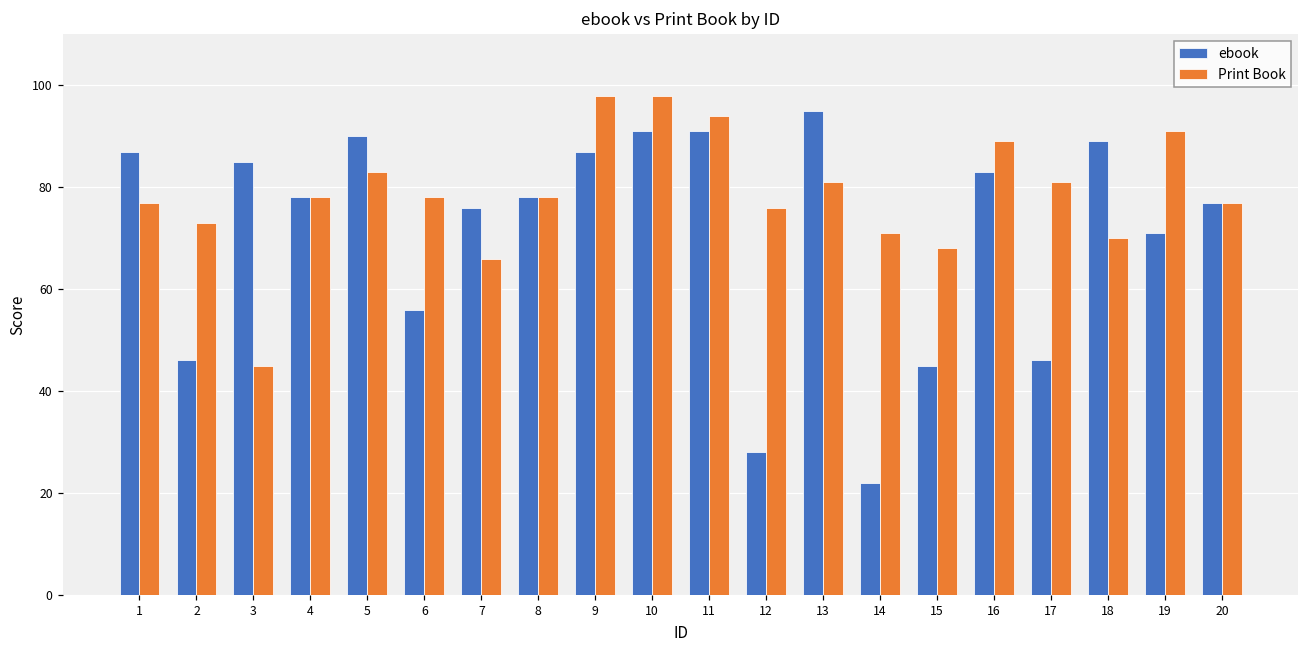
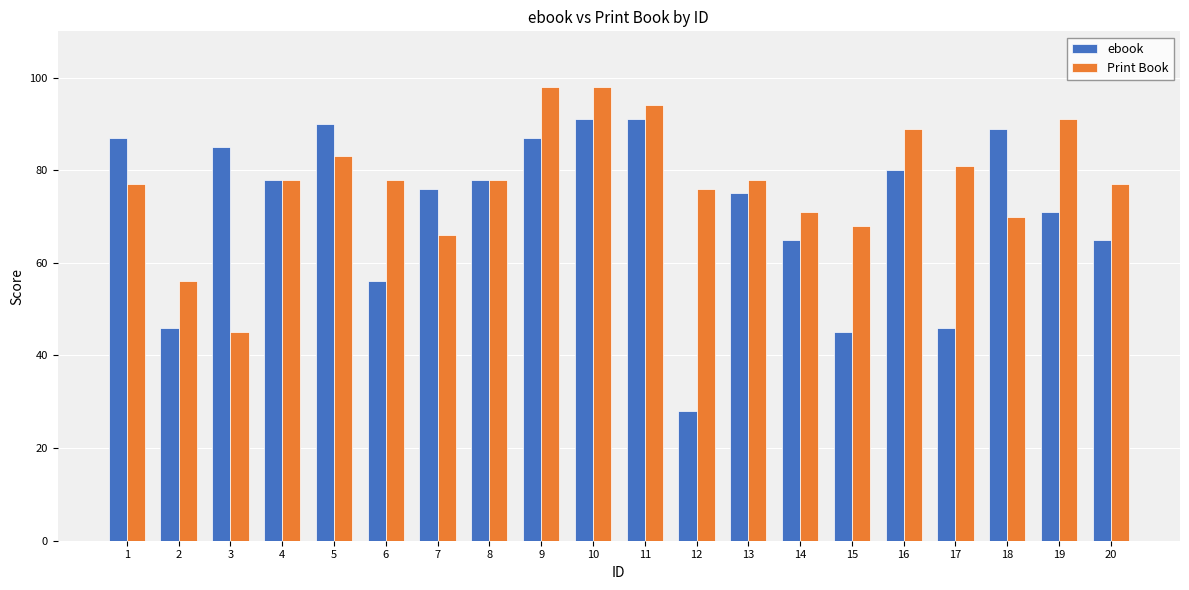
Print Book, 2: 73 -> 56
ebook, 13: 95 -> 75
Print Book, 13: 81 -> 78
ebook, 14: 22 -> 65
ebook, 16: 83 -> 80
ebook, 20: 77 -> 65
